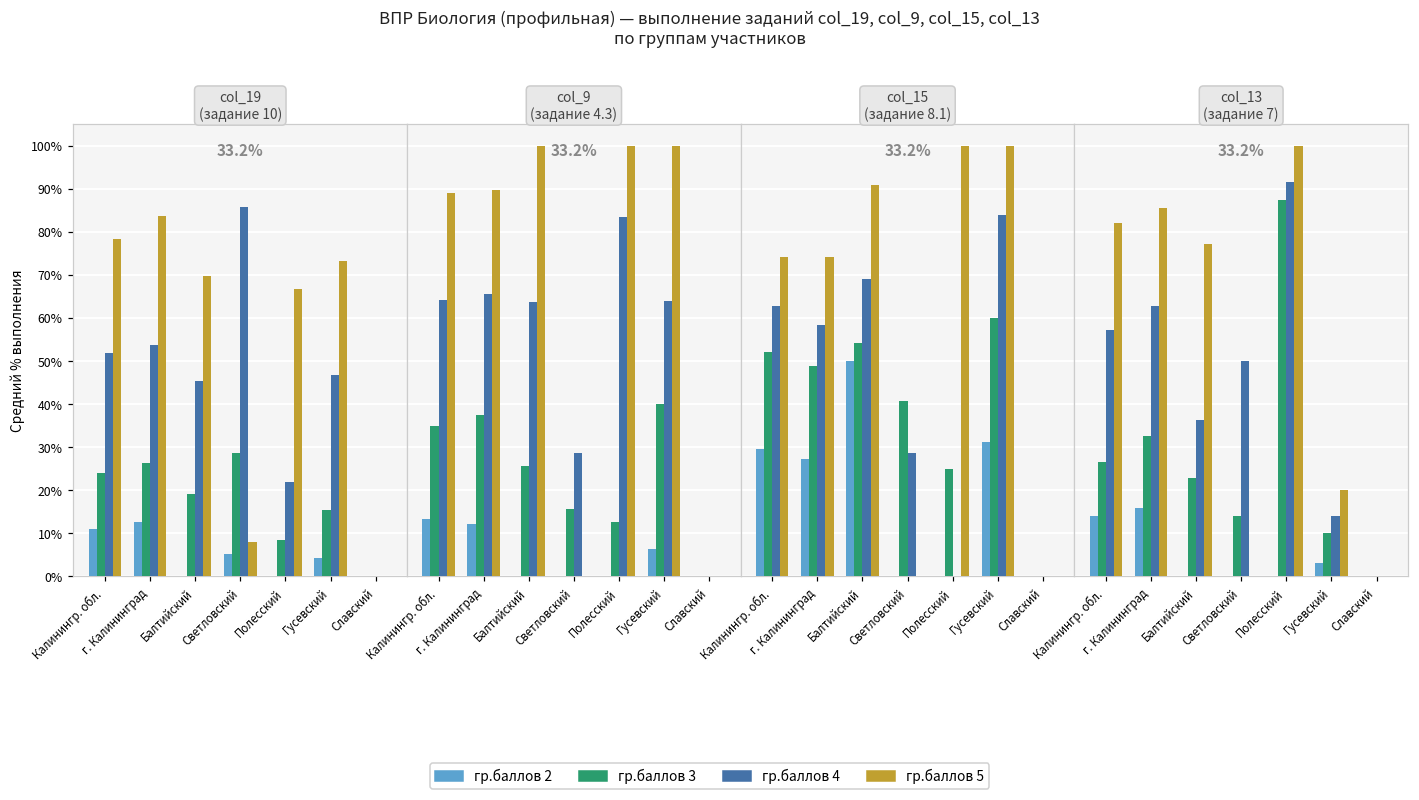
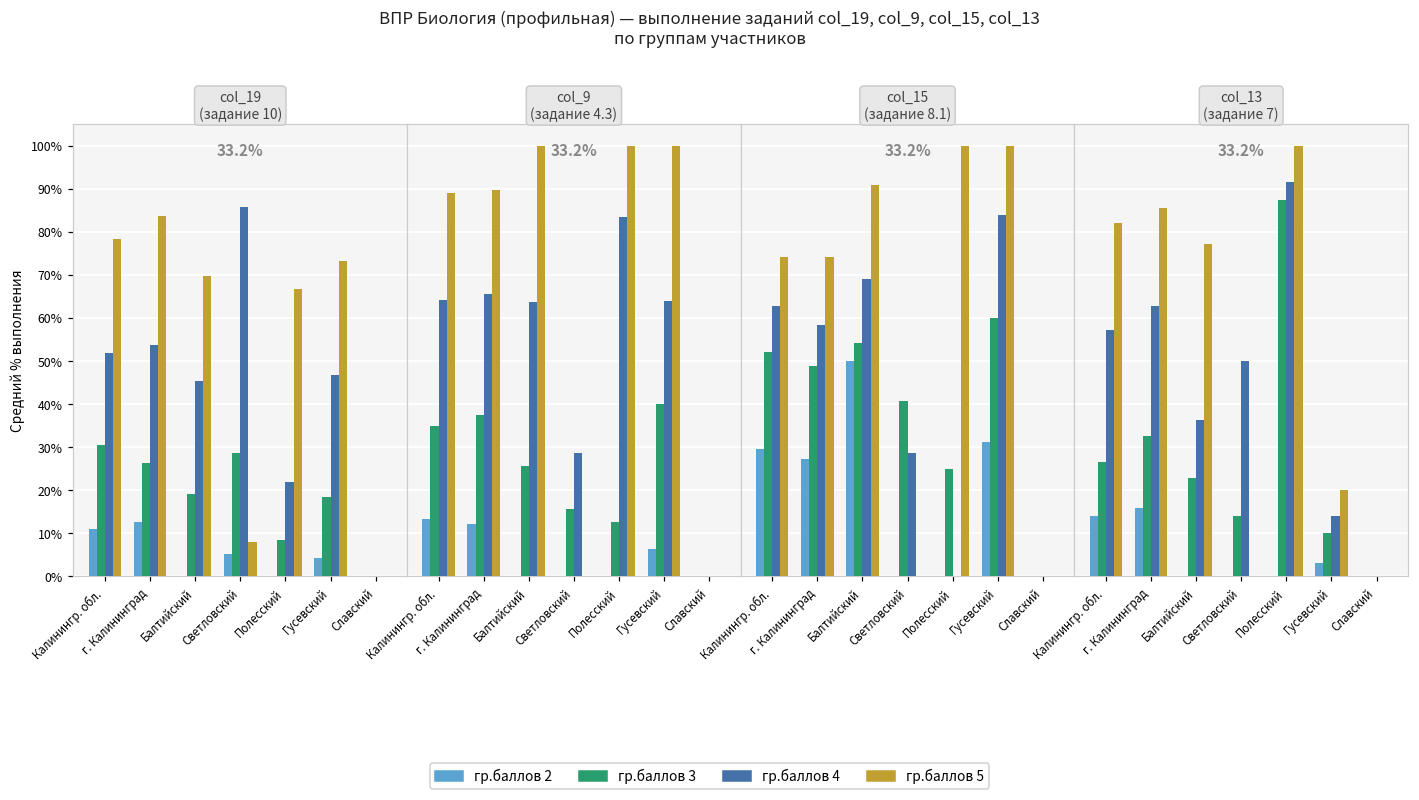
col_19 (задание 10), гр.баллов 3, Калинингр. обл.: 24% -> 31%
col_19 (задание 10), гр.баллов 3, Гусевский: 15% -> 19%
